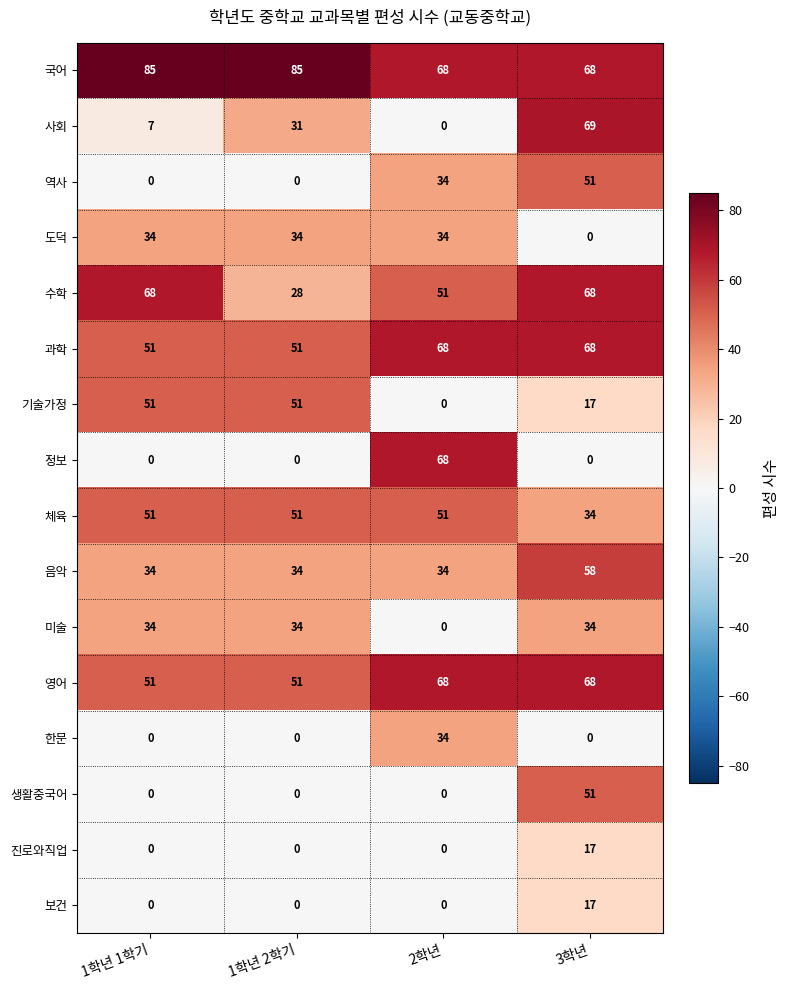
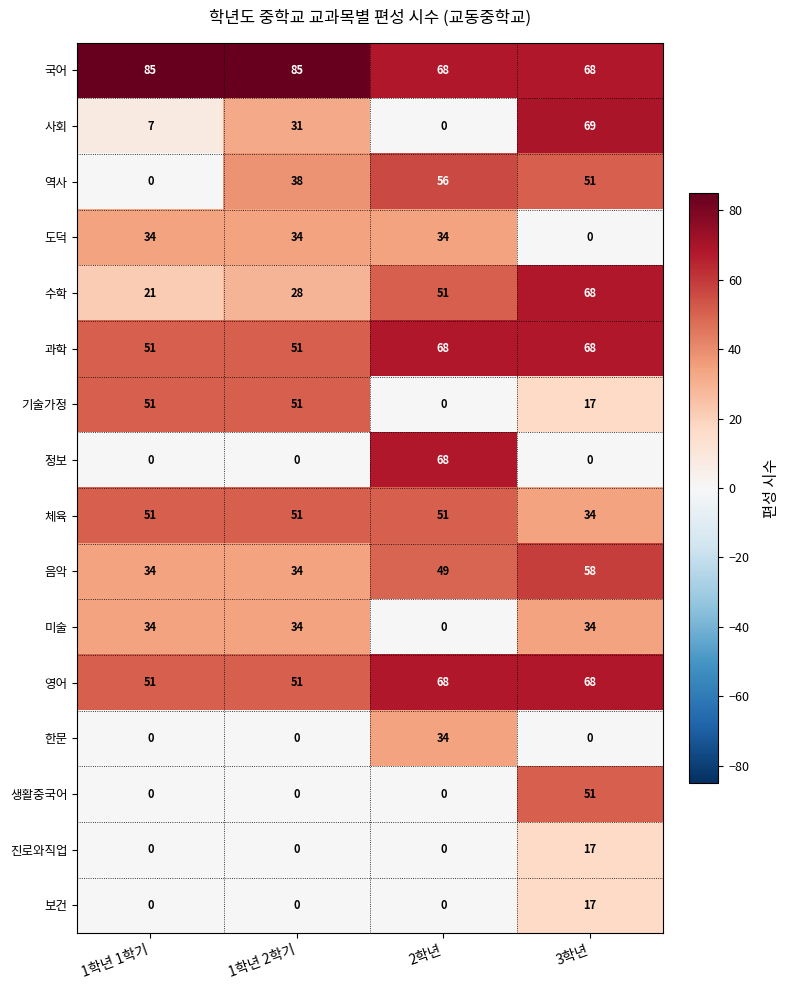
역사, 1학년 2학기: 0 -> 38
역사, 2학년: 34 -> 56
수학, 1학년 1학기: 68 -> 21
음악, 2학년: 34 -> 49
